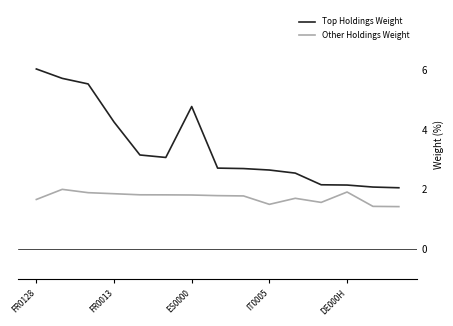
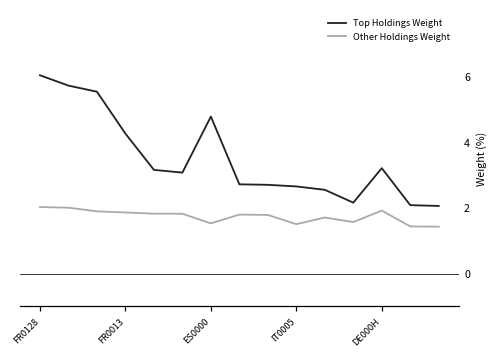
Other Holdings Weight, FR0128: 1.7 -> 2.0
Other Holdings Weight, ES0000: 1.8 -> 1.5
Top Holdings Weight, DE000H: 2.1 -> 3.2
